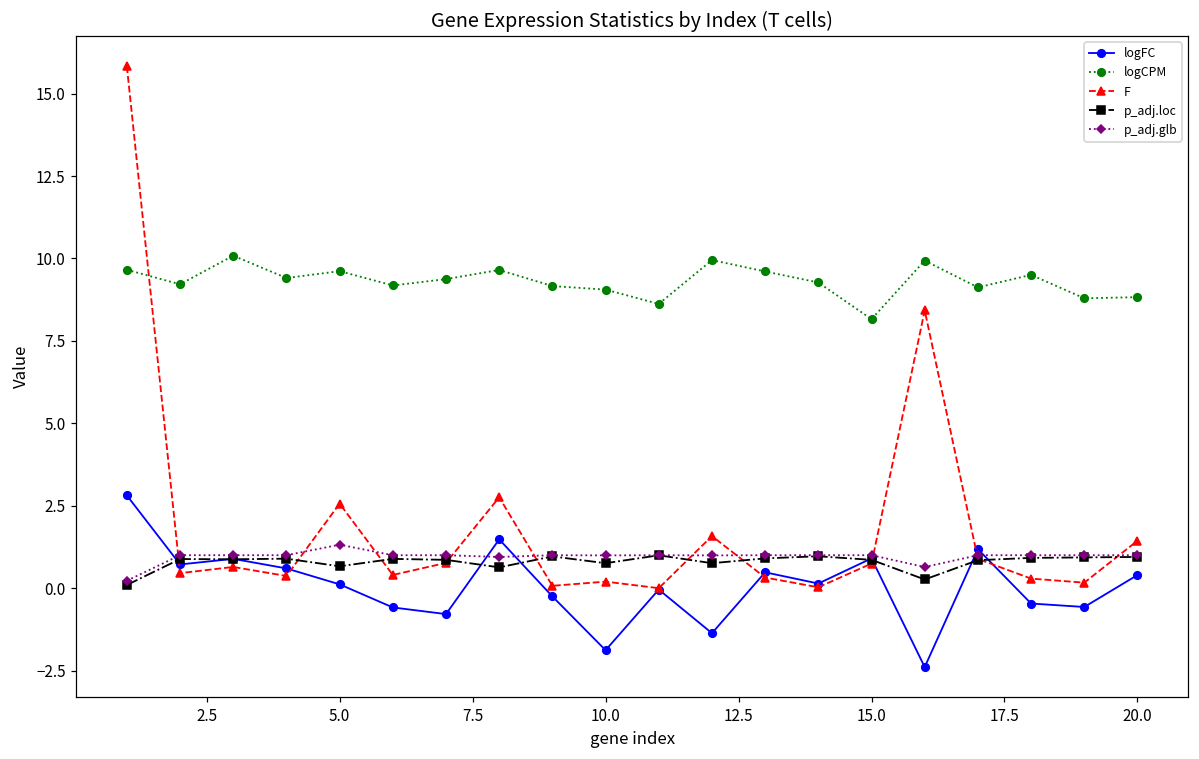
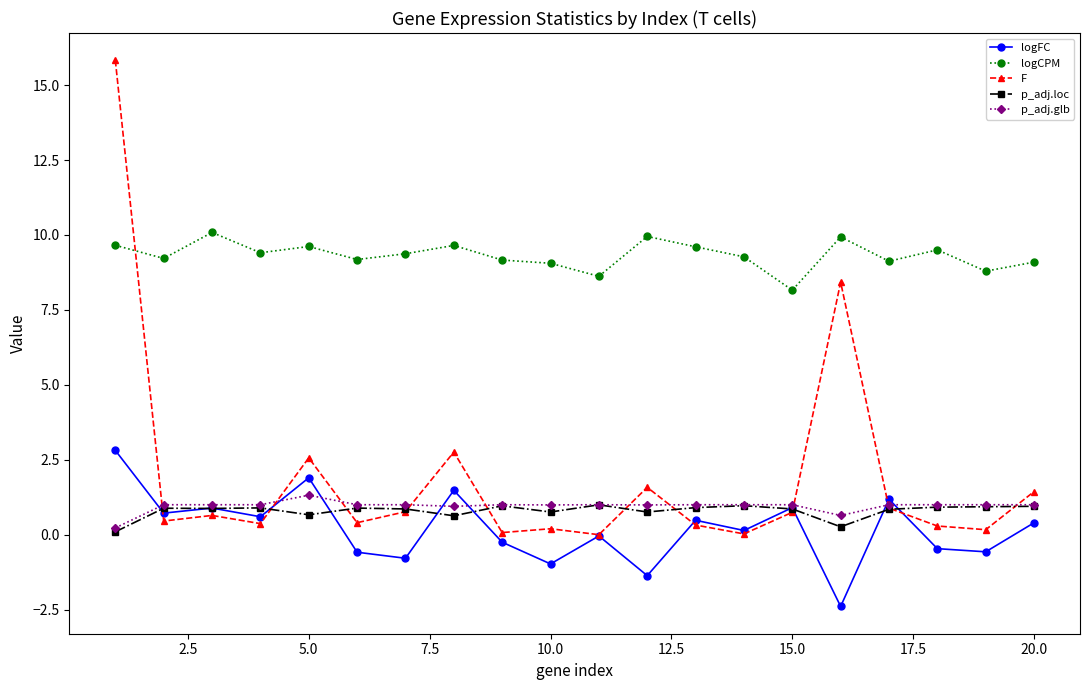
logFC, 5.0: 0.1 -> 1.9
logFC, 10.0: -1.9 -> -1.0
logCPM, 20.0: 8.8 -> 9.1
